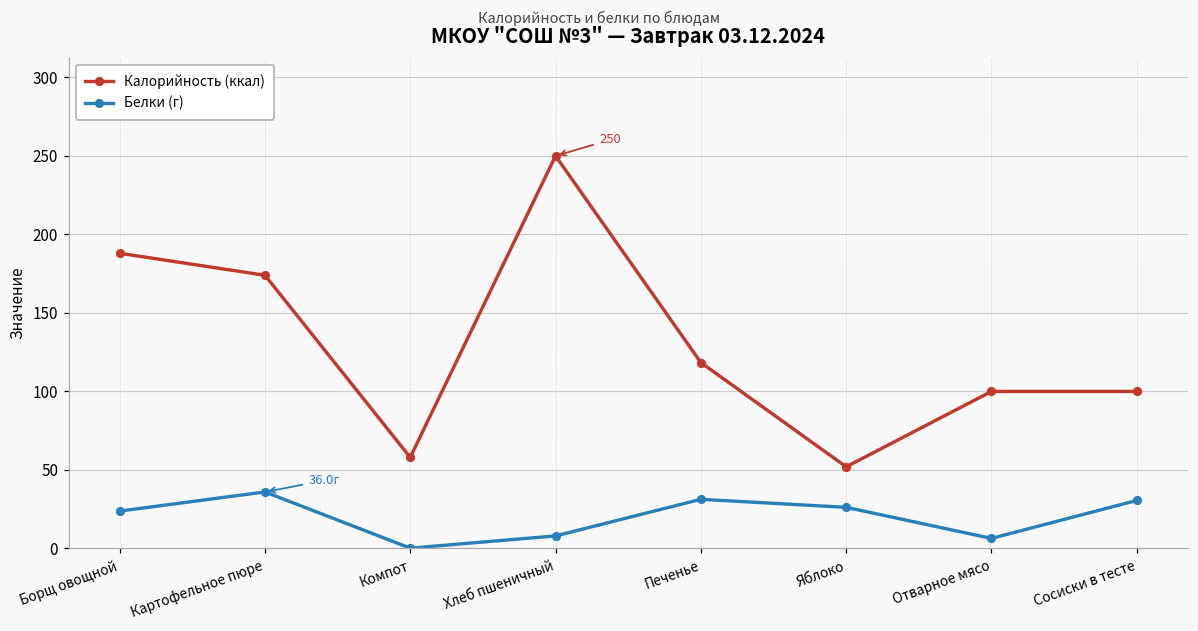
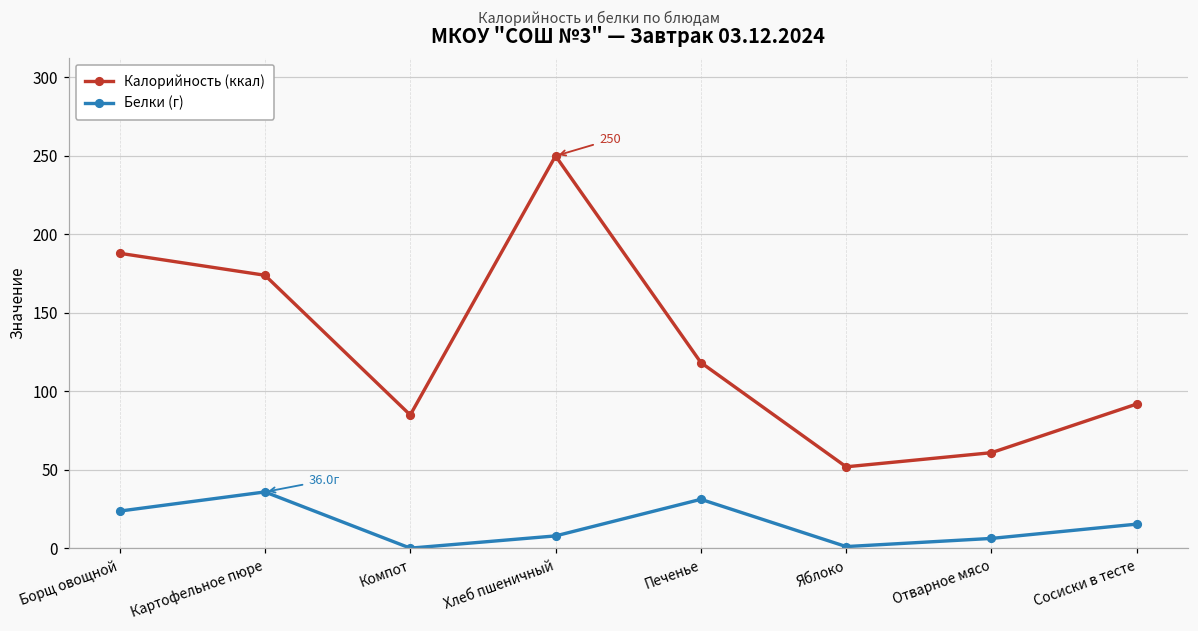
Калорийность (ккал), Компот: 58 -> 85
Белки (г), Яблоко: 26 -> 1
Калорийность (ккал), Отварное мясо: 100 -> 61
Калорийность (ккал), Сосиски в тесте: 100 -> 92
Белки (г), Сосиски в тесте: 31 -> 16
